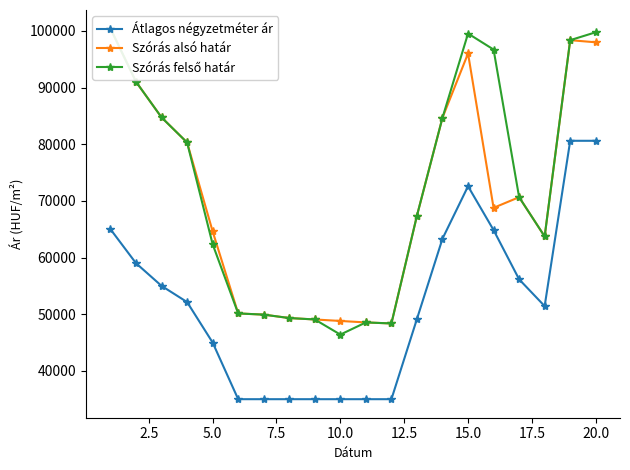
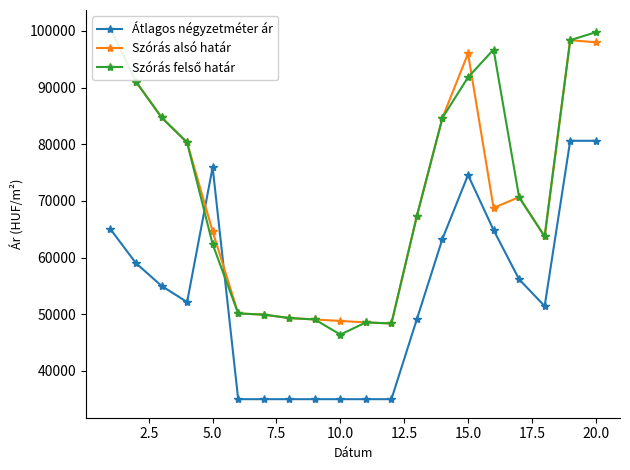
Átlagos négyzetméter ár, 5.0: 45000 -> 76000
Átlagos négyzetméter ár, 15.0: 73000 -> 75000
Szórás felső határ, 15.0: 100000 -> 92000
